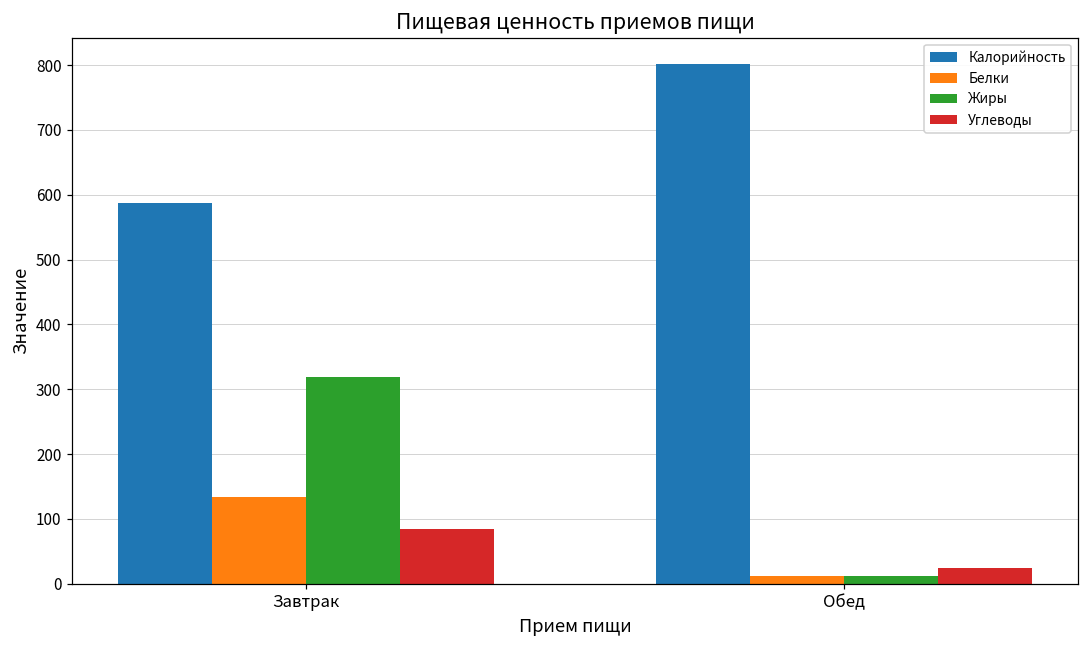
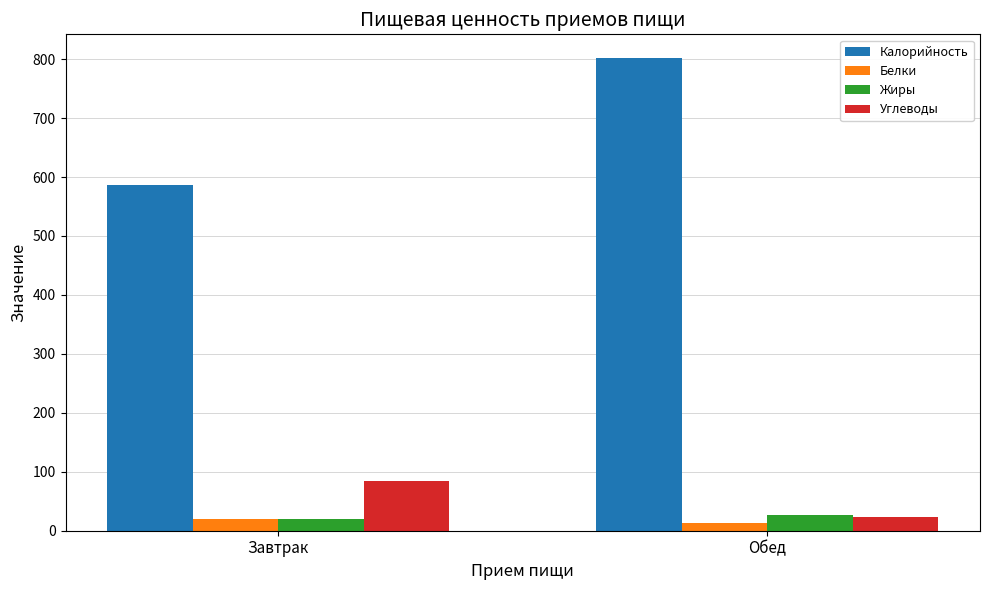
Белки, Завтрак: 130 -> 20
Жиры, Завтрак: 320 -> 20
Жиры, Обед: 10 -> 30
